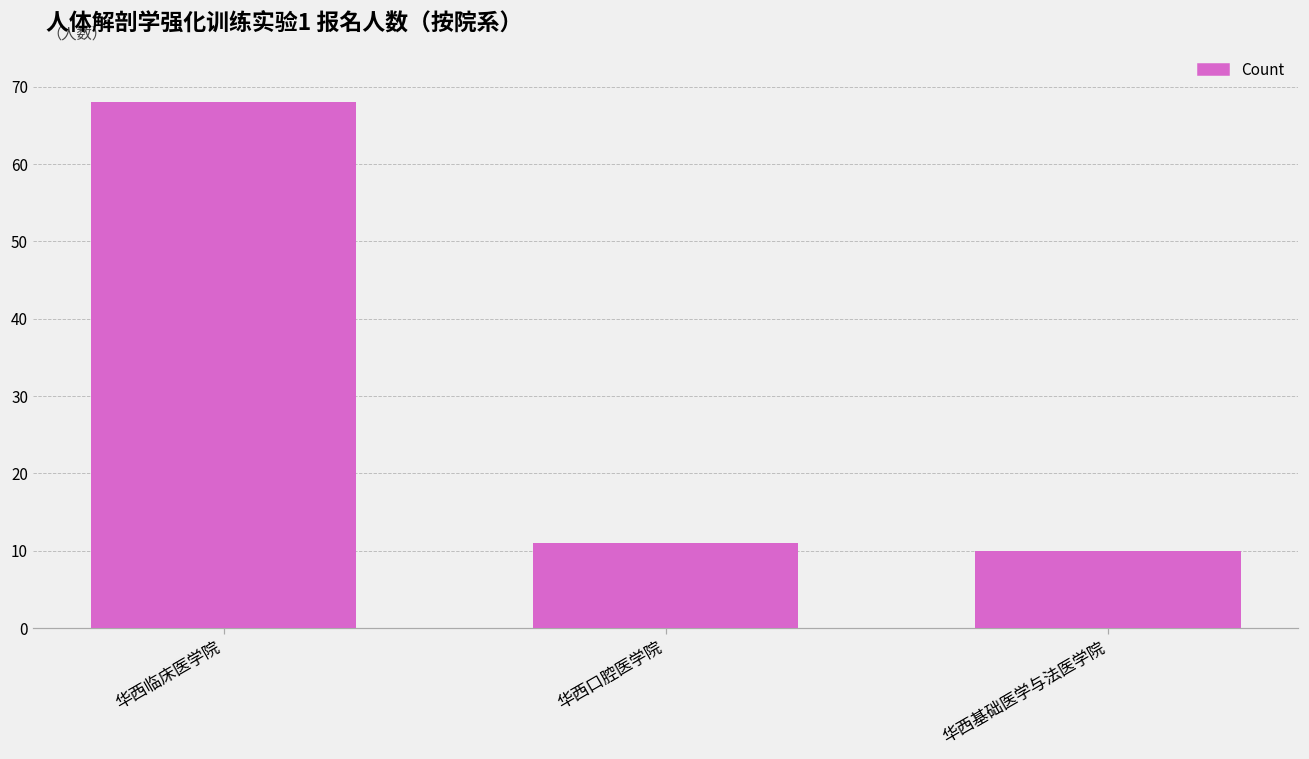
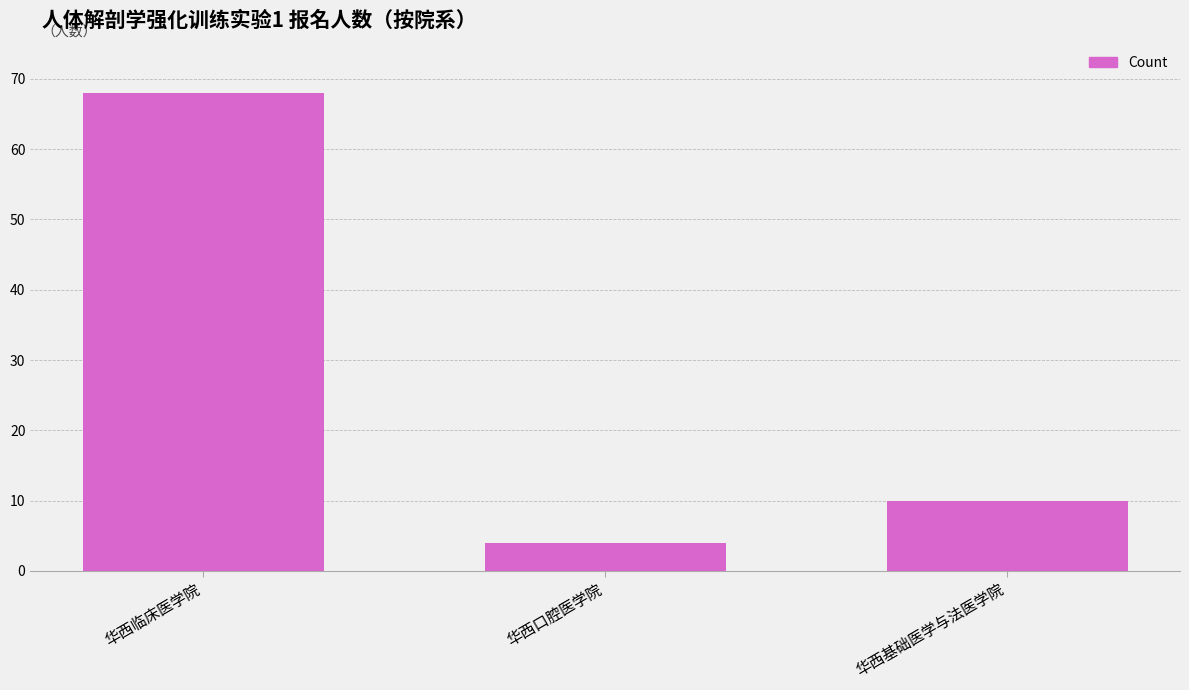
华西口腔医学院: 11 -> 4
